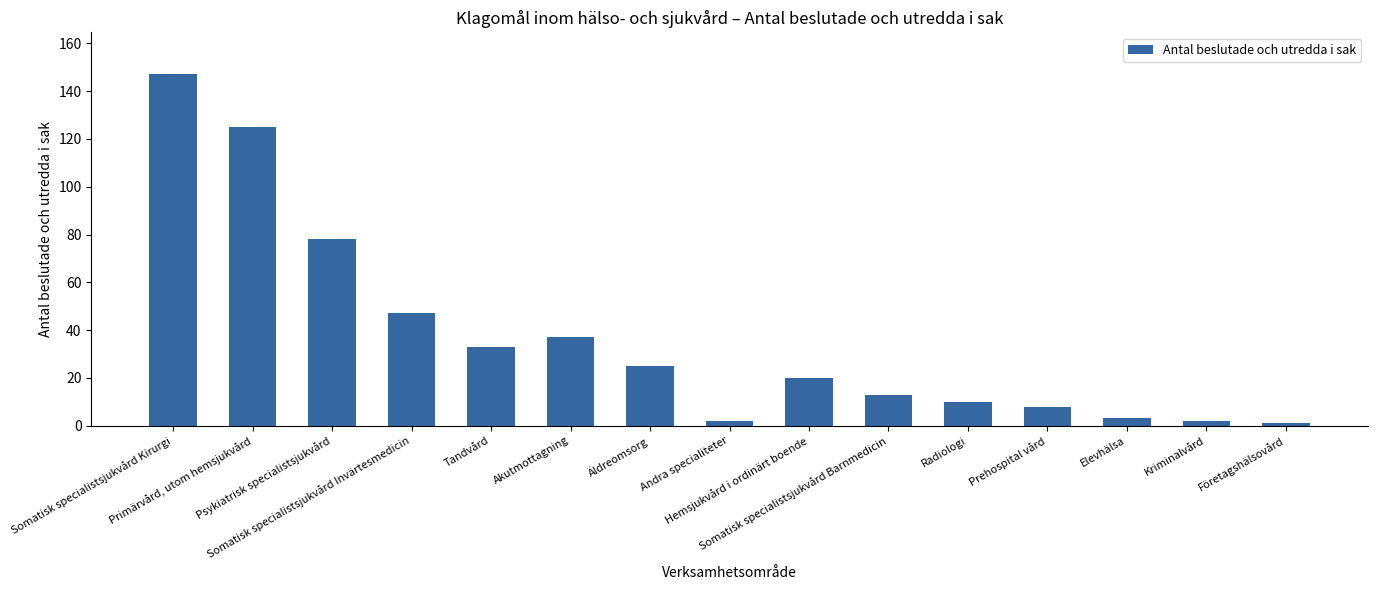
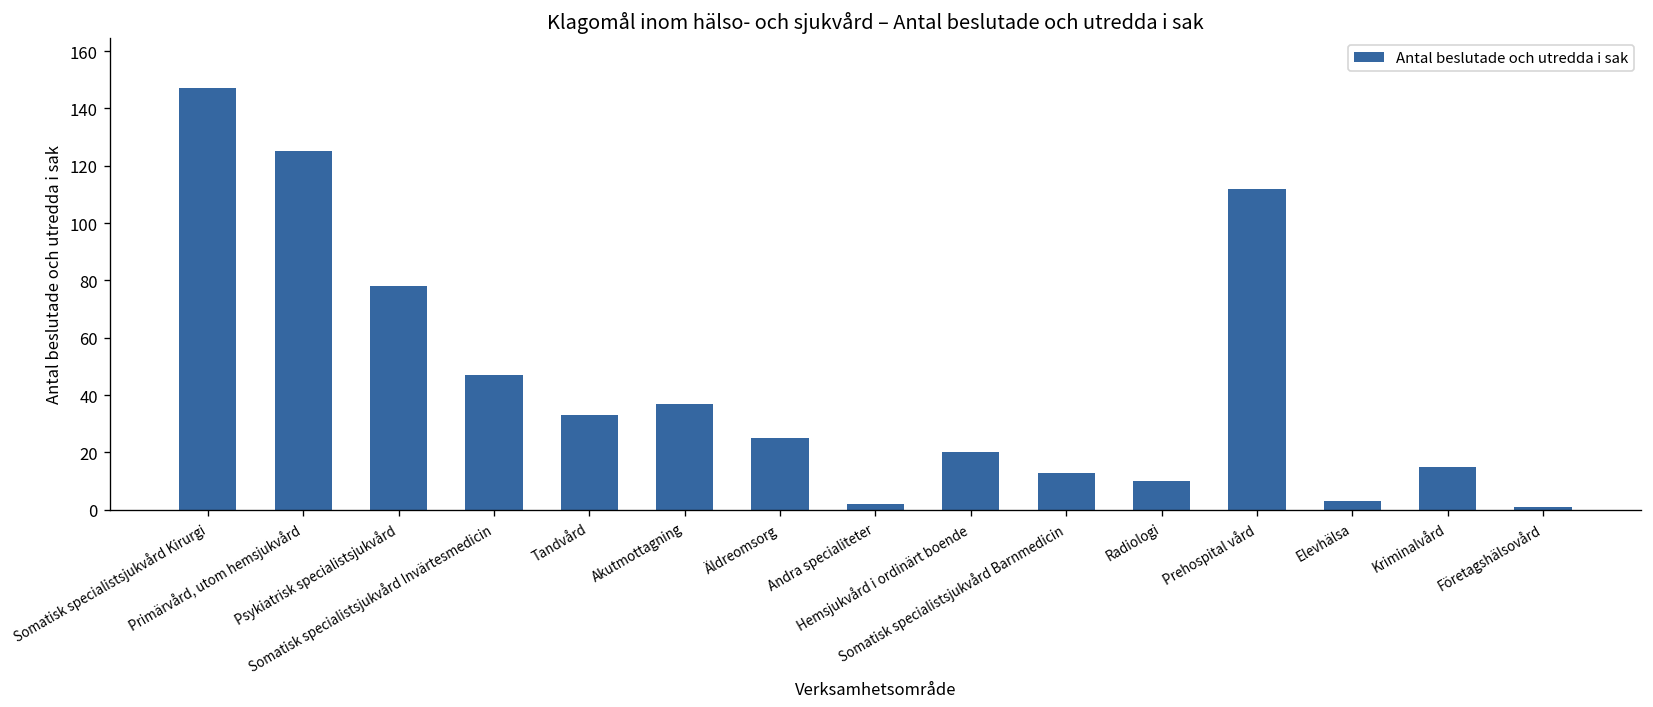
Prehospital vård: 8 -> 112
Kriminalvård: 2 -> 15
